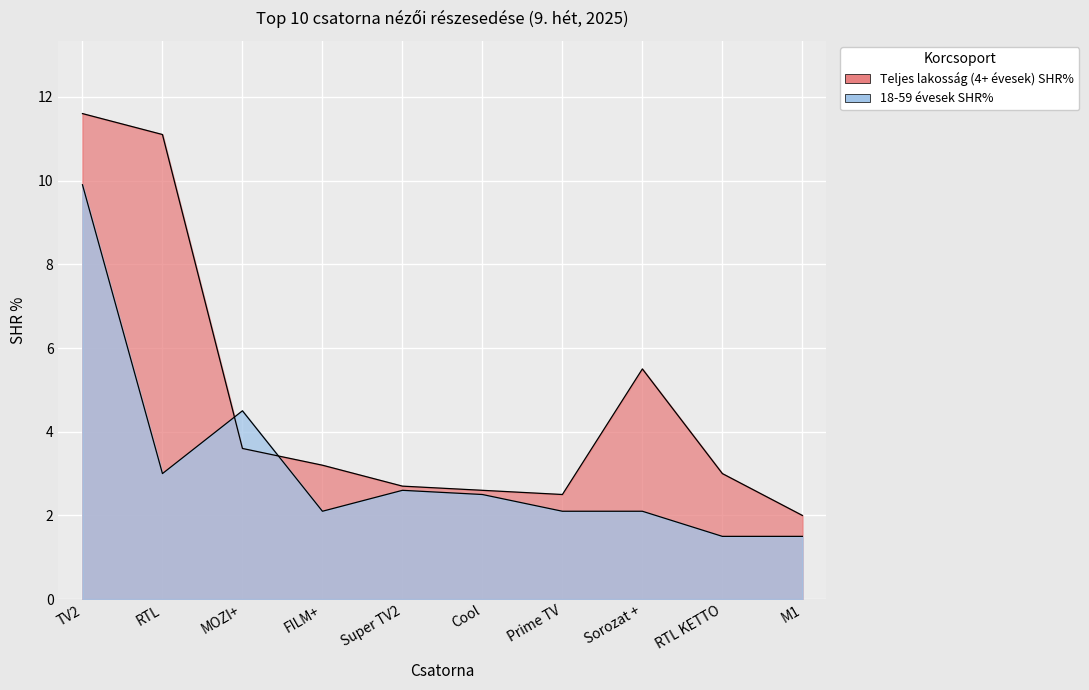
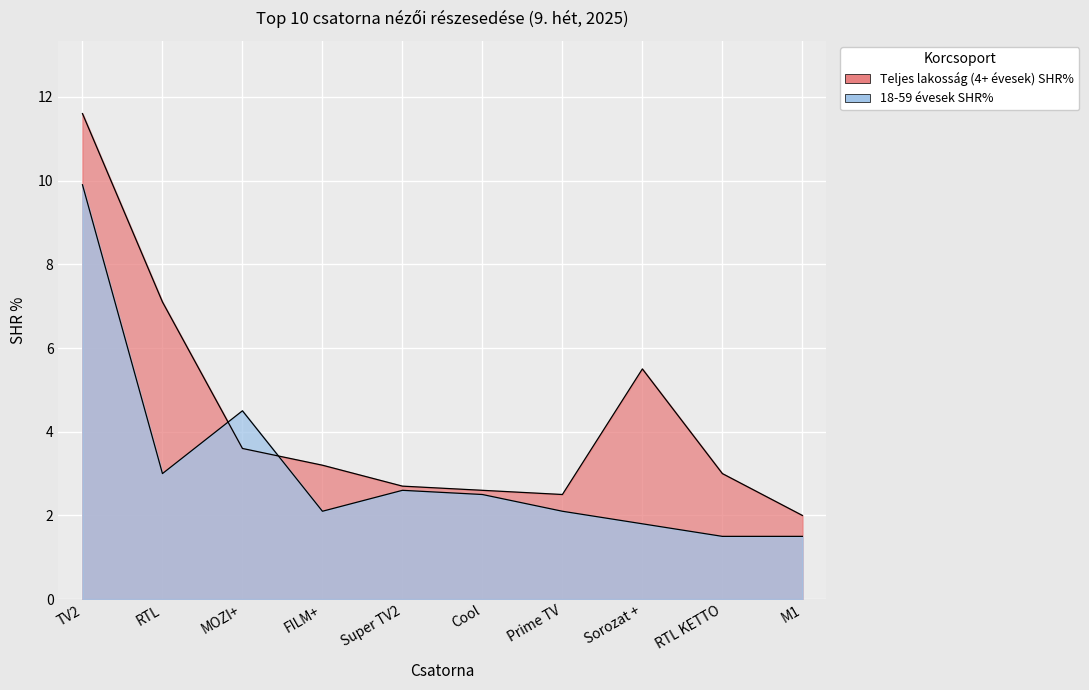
Teljes lakosság (4+ évesek) SHR%, RTL: 11.1 -> 7.1
18-59 évesek SHR%, Sorozat +: 2.1 -> 1.8
